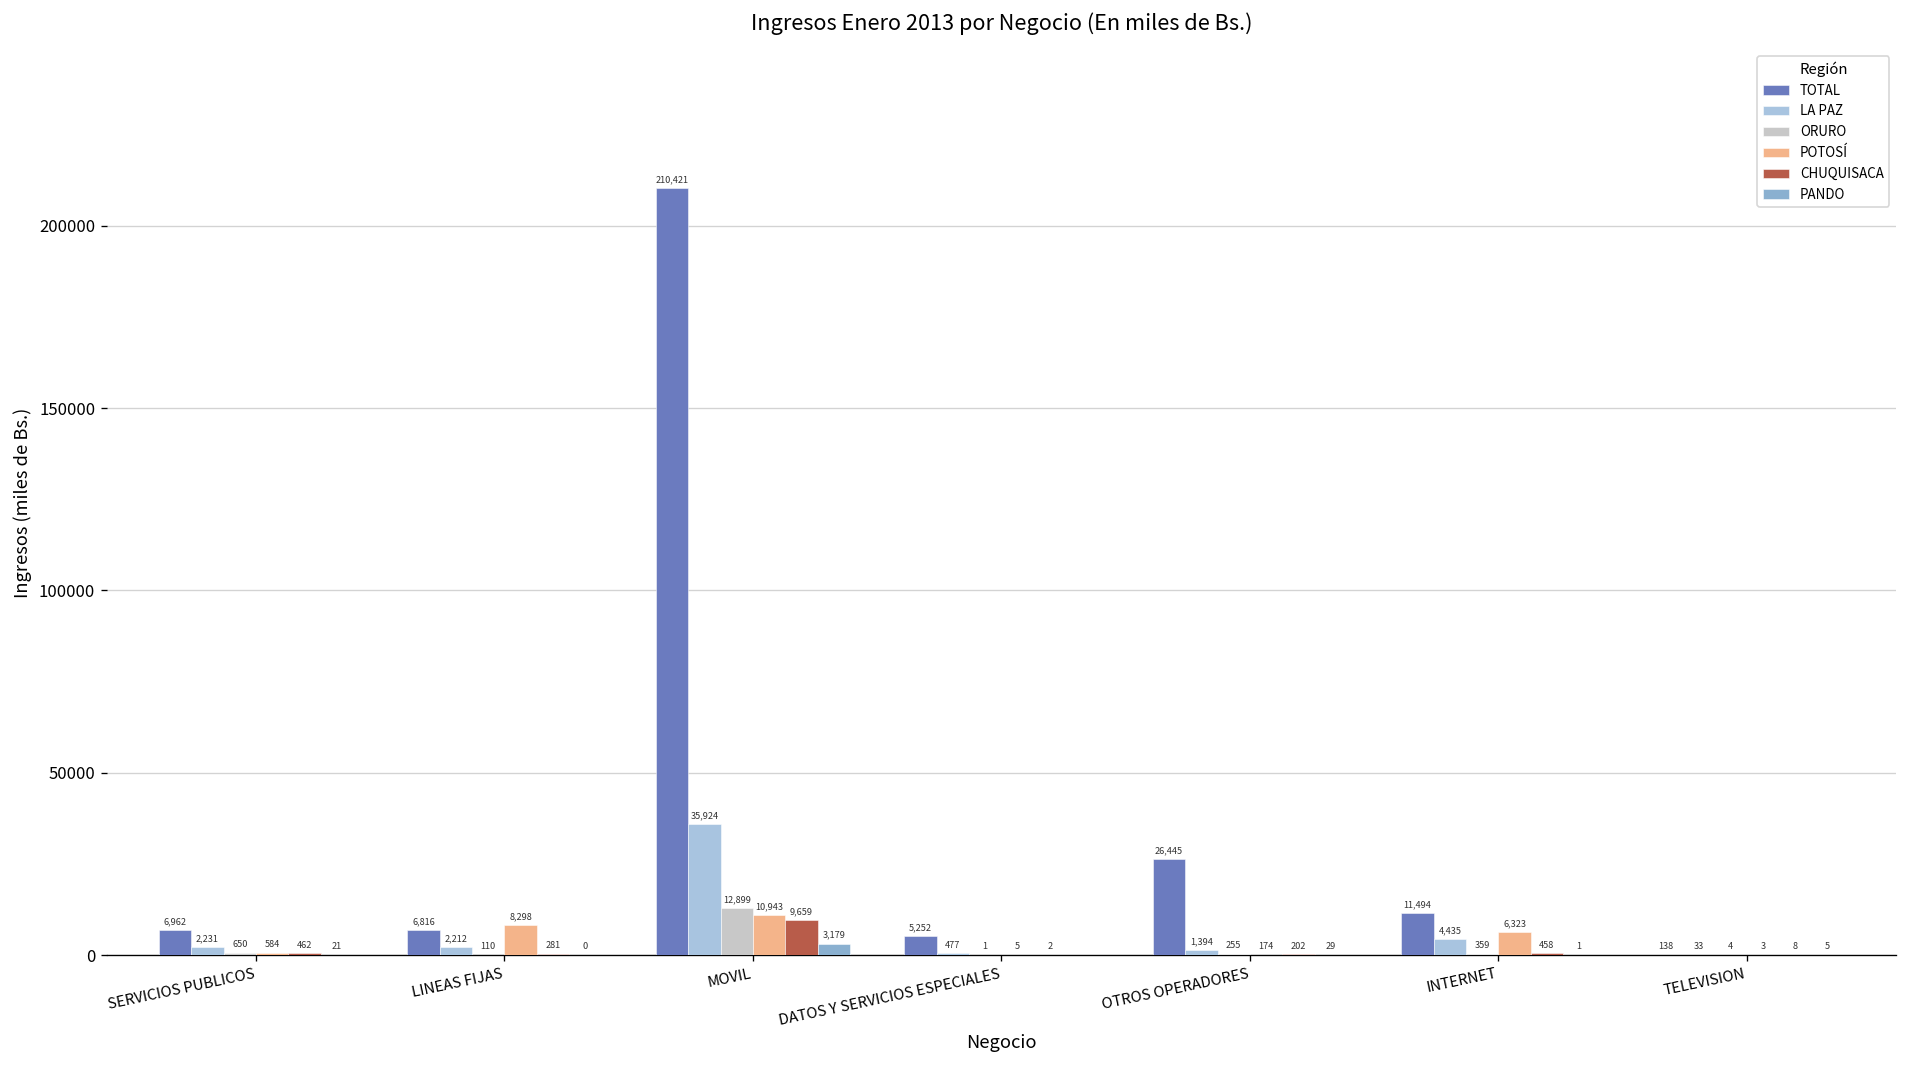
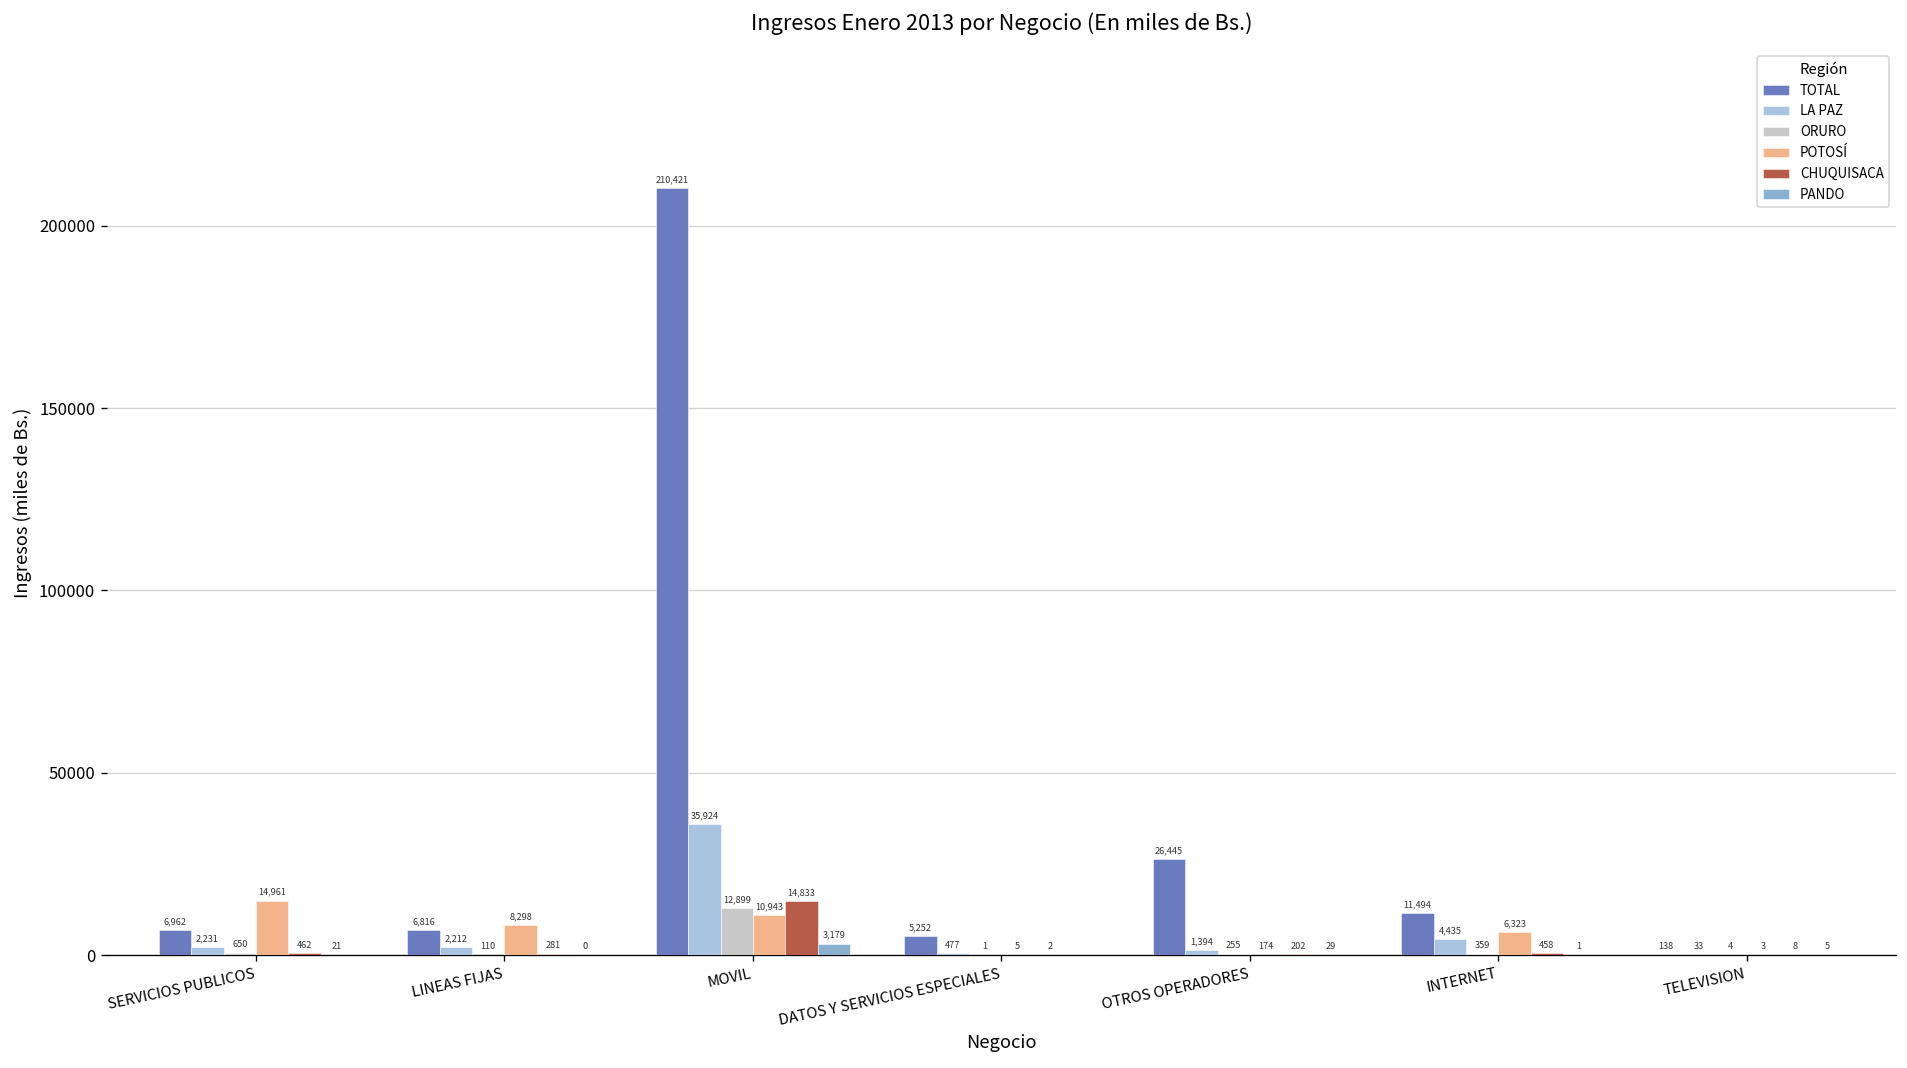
POTOSÍ, SERVICIOS PUBLICOS: 584 -> 14,961
CHUQUISACA, MOVIL: 9,659 -> 14,833
